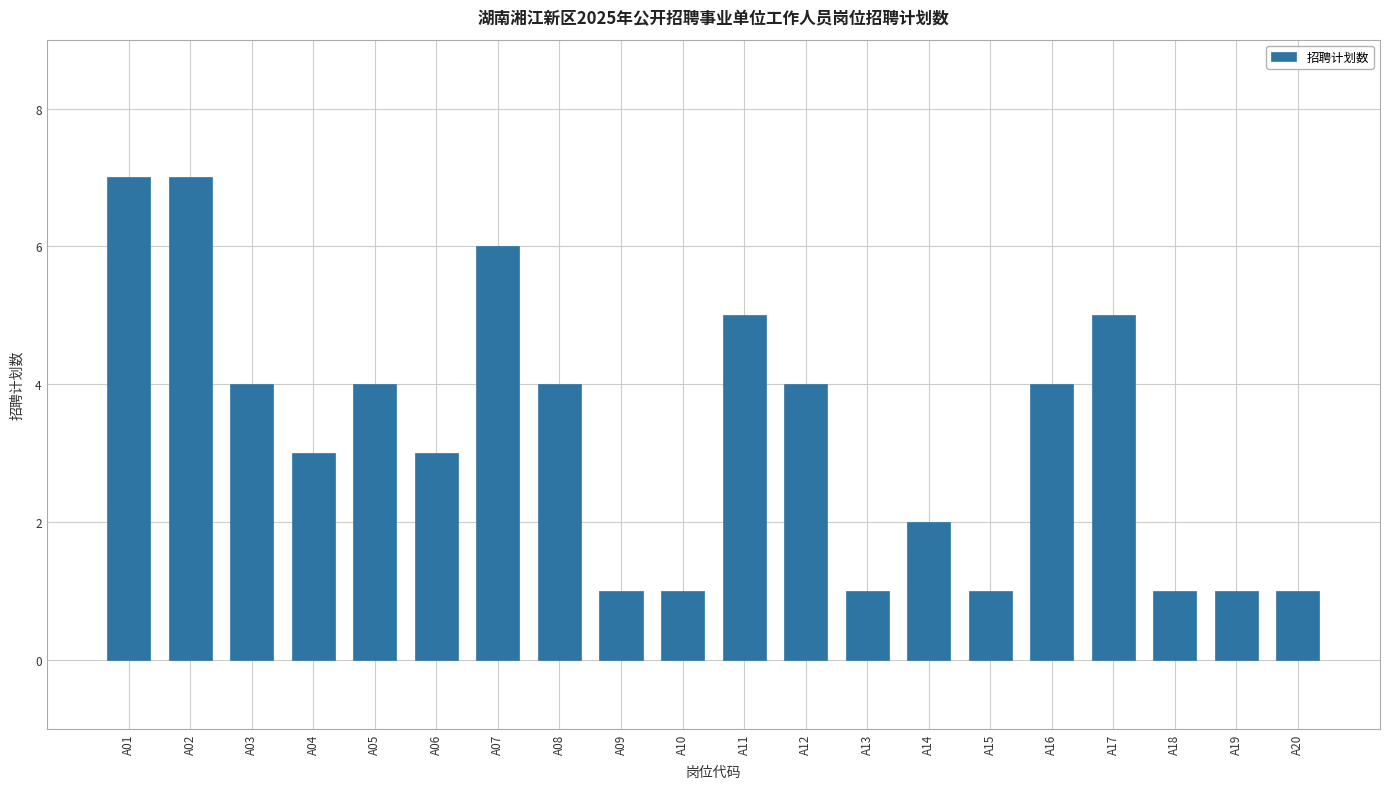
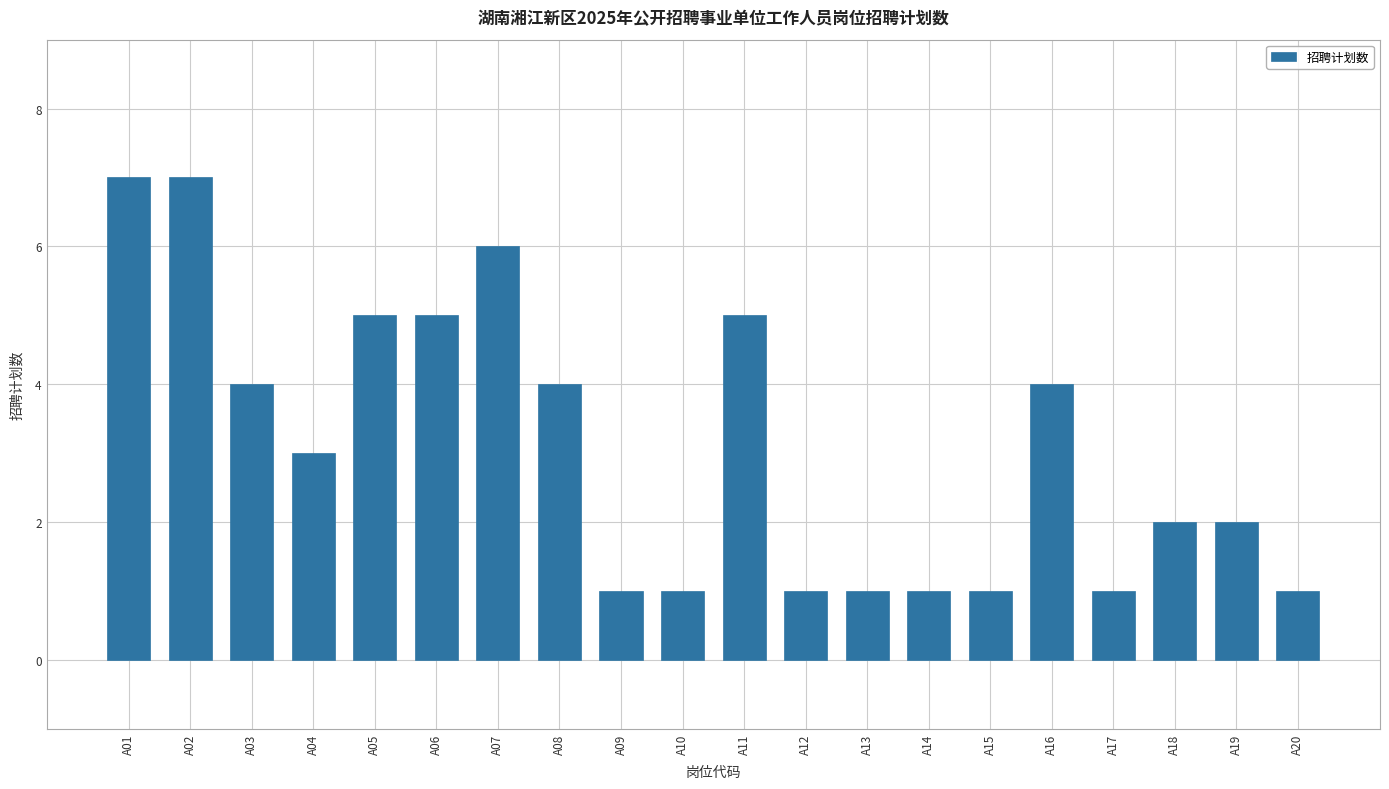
A05: 4 -> 5
A06: 3 -> 5
A12: 4 -> 1
A14: 2 -> 1
A17: 5 -> 1
A18: 1 -> 2
A19: 1 -> 2
